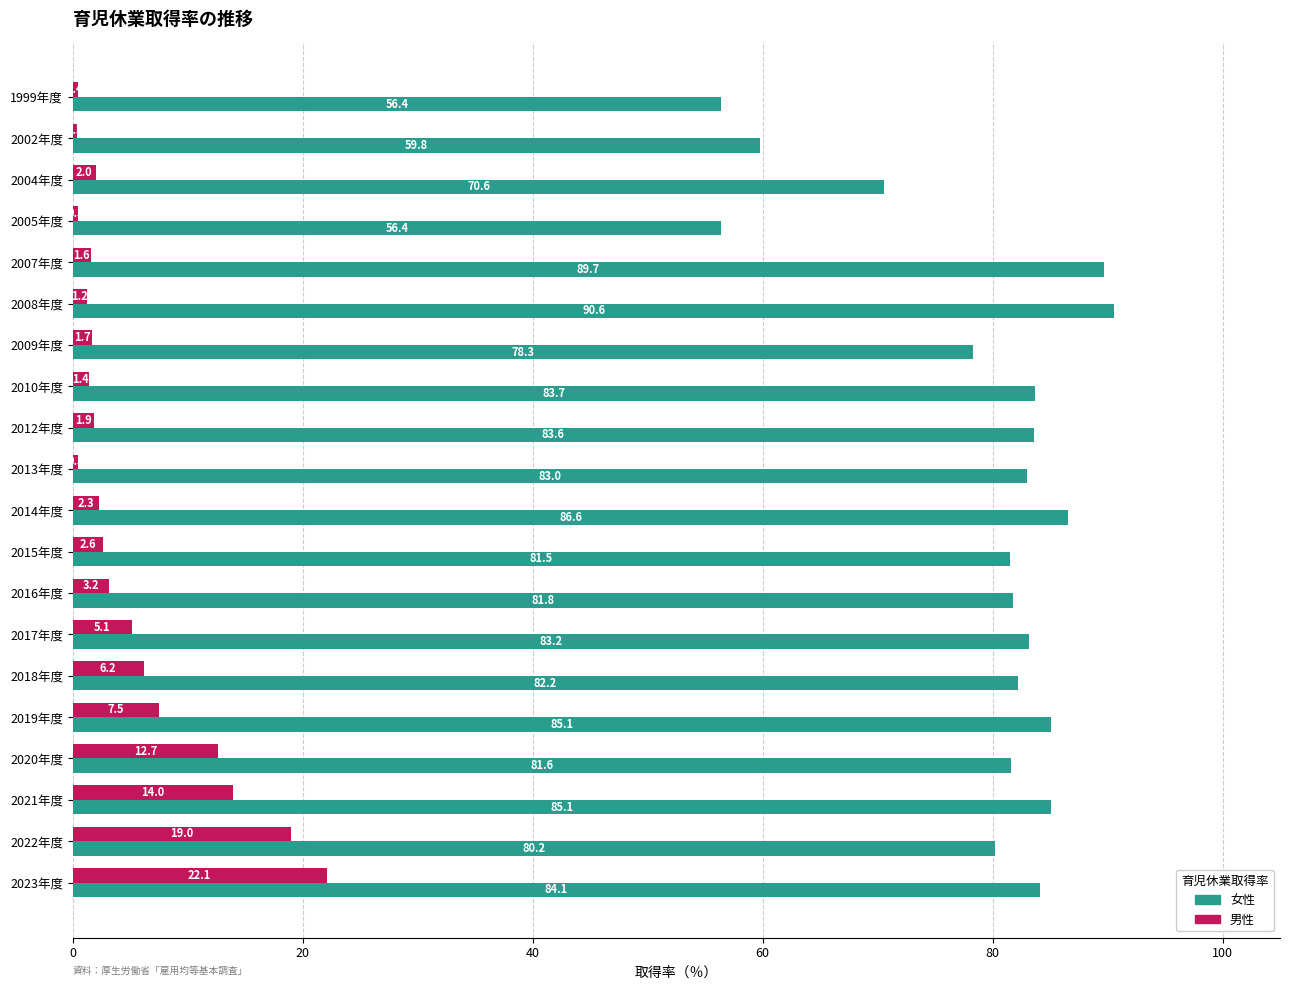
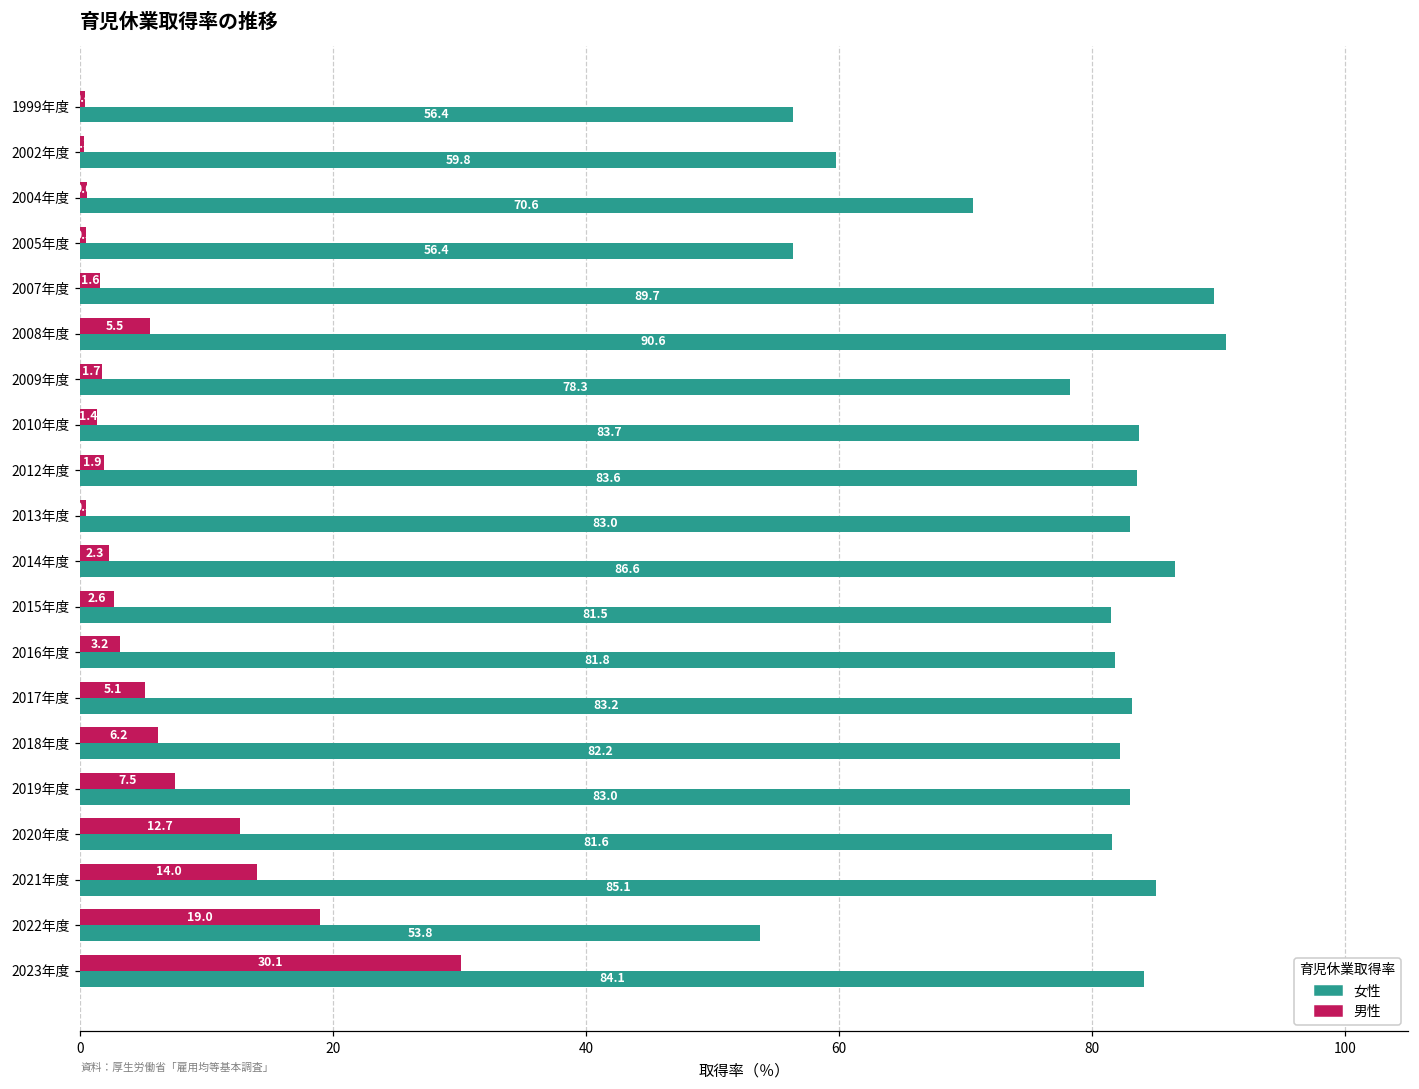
男性, 2004年度: 2.0 -> 0.6
男性, 2008年度: 1.2 -> 5.5
女性, 2019年度: 85.1 -> 83.0
女性, 2022年度: 80.2 -> 53.8
男性, 2023年度: 22.1 -> 30.1
